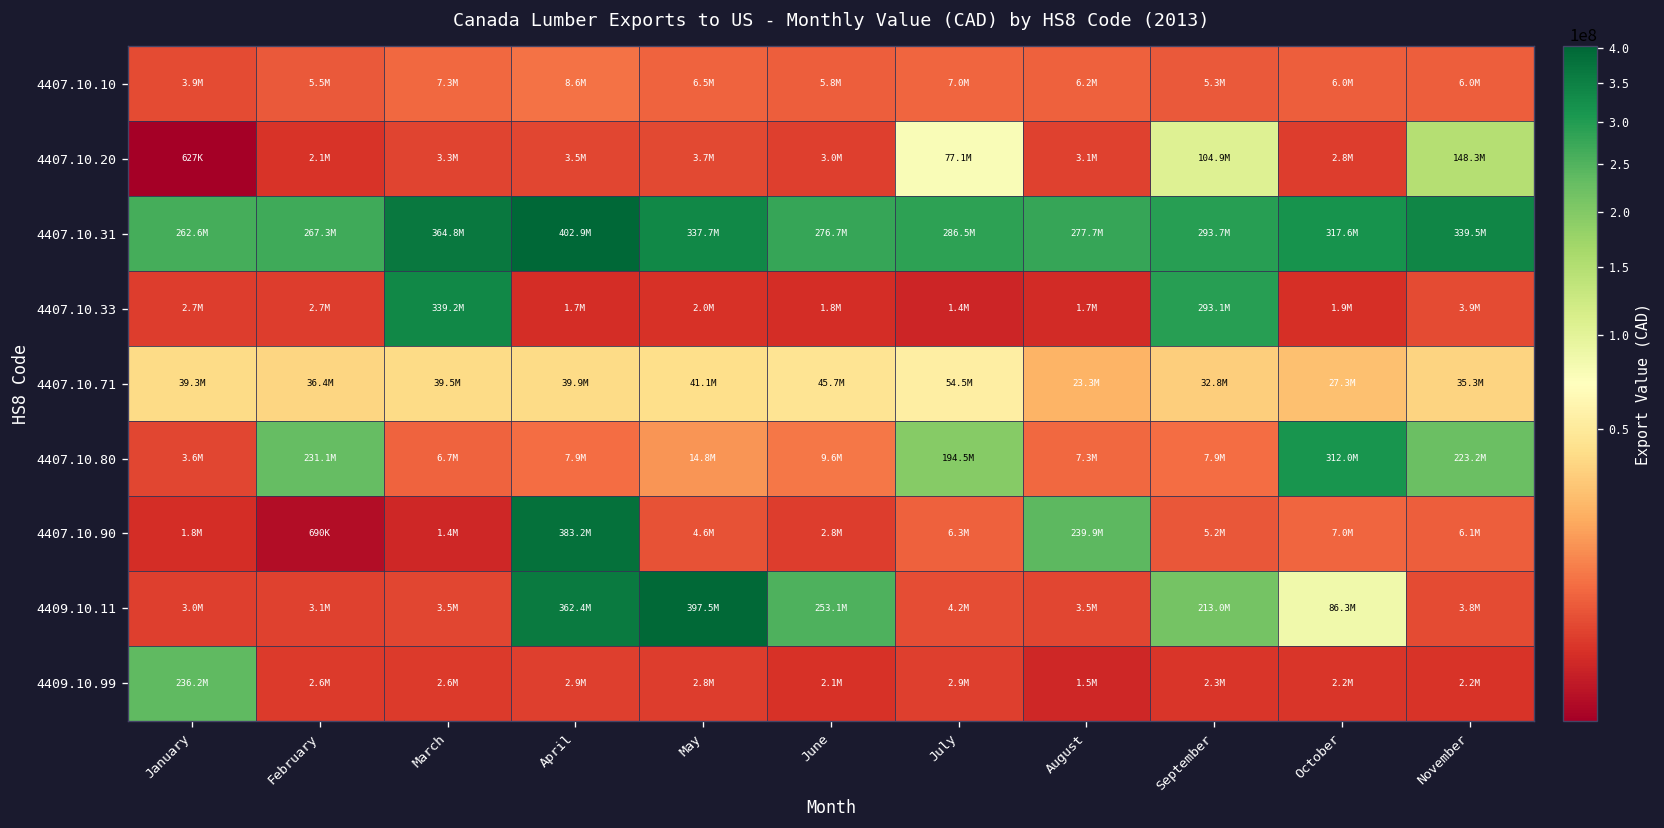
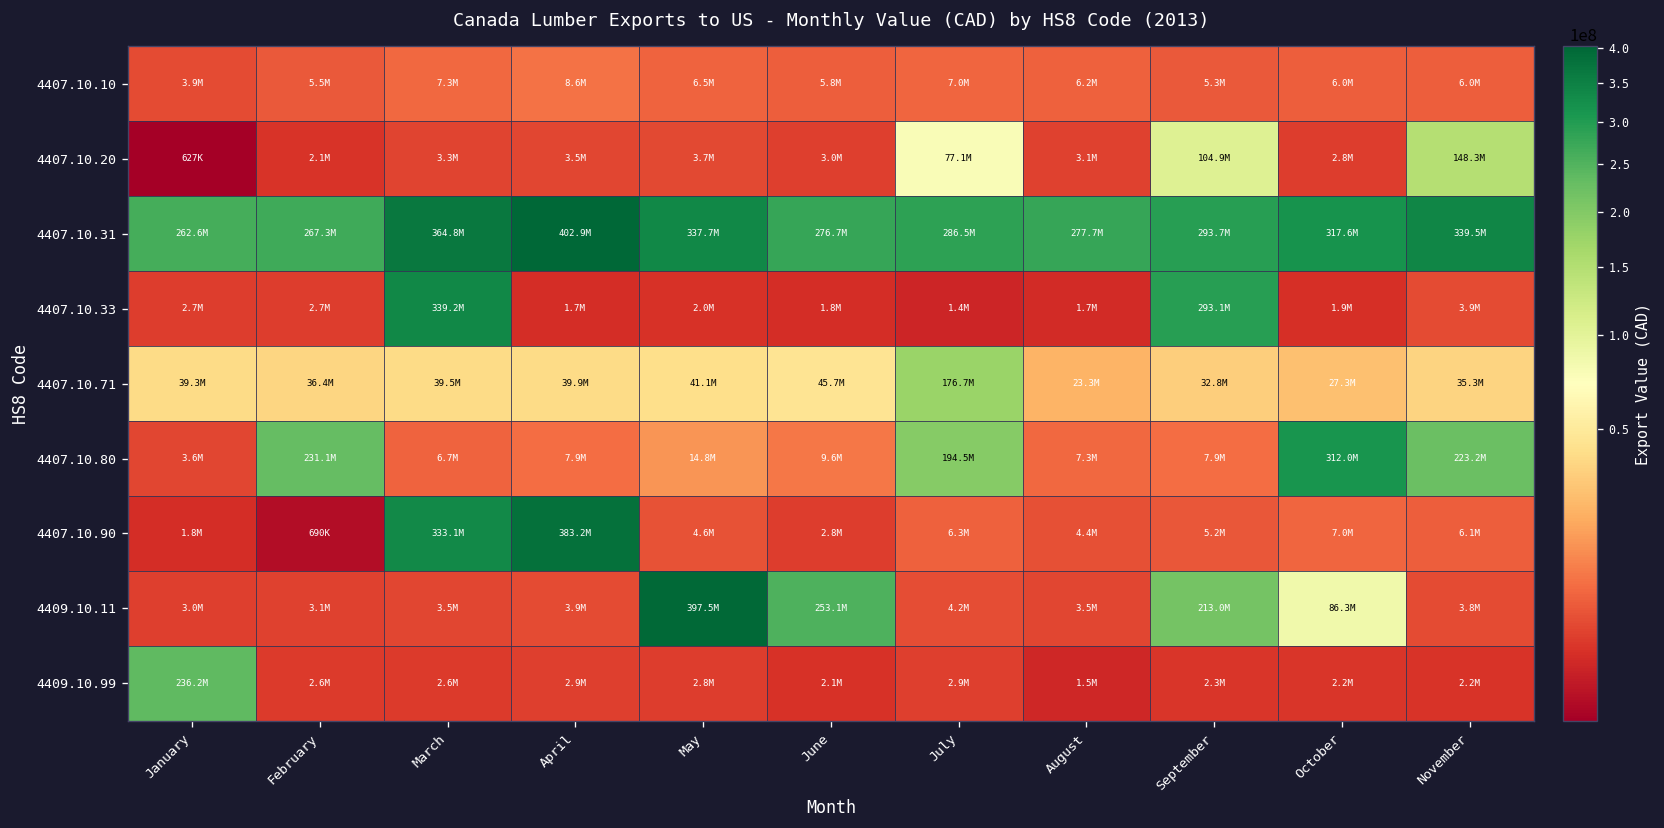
4407.10.71, July: 54.5M -> 176.7M
4407.10.90, March: 1.4M -> 333.1M
4407.10.90, August: 239.9M -> 4.4M
4409.10.11, April: 362.4M -> 3.9M
